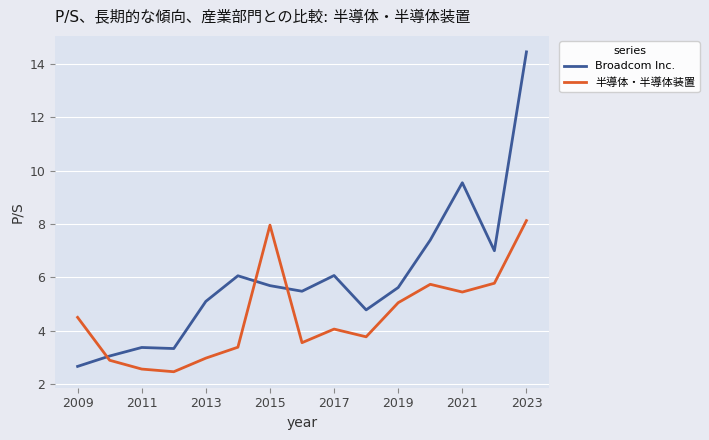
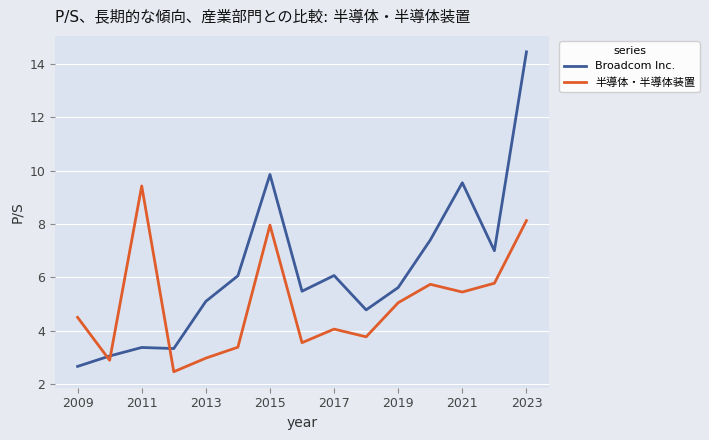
半導体・半導体装置, 2011: 2.6 -> 9.4
Broadcom Inc., 2015: 5.7 -> 9.9
